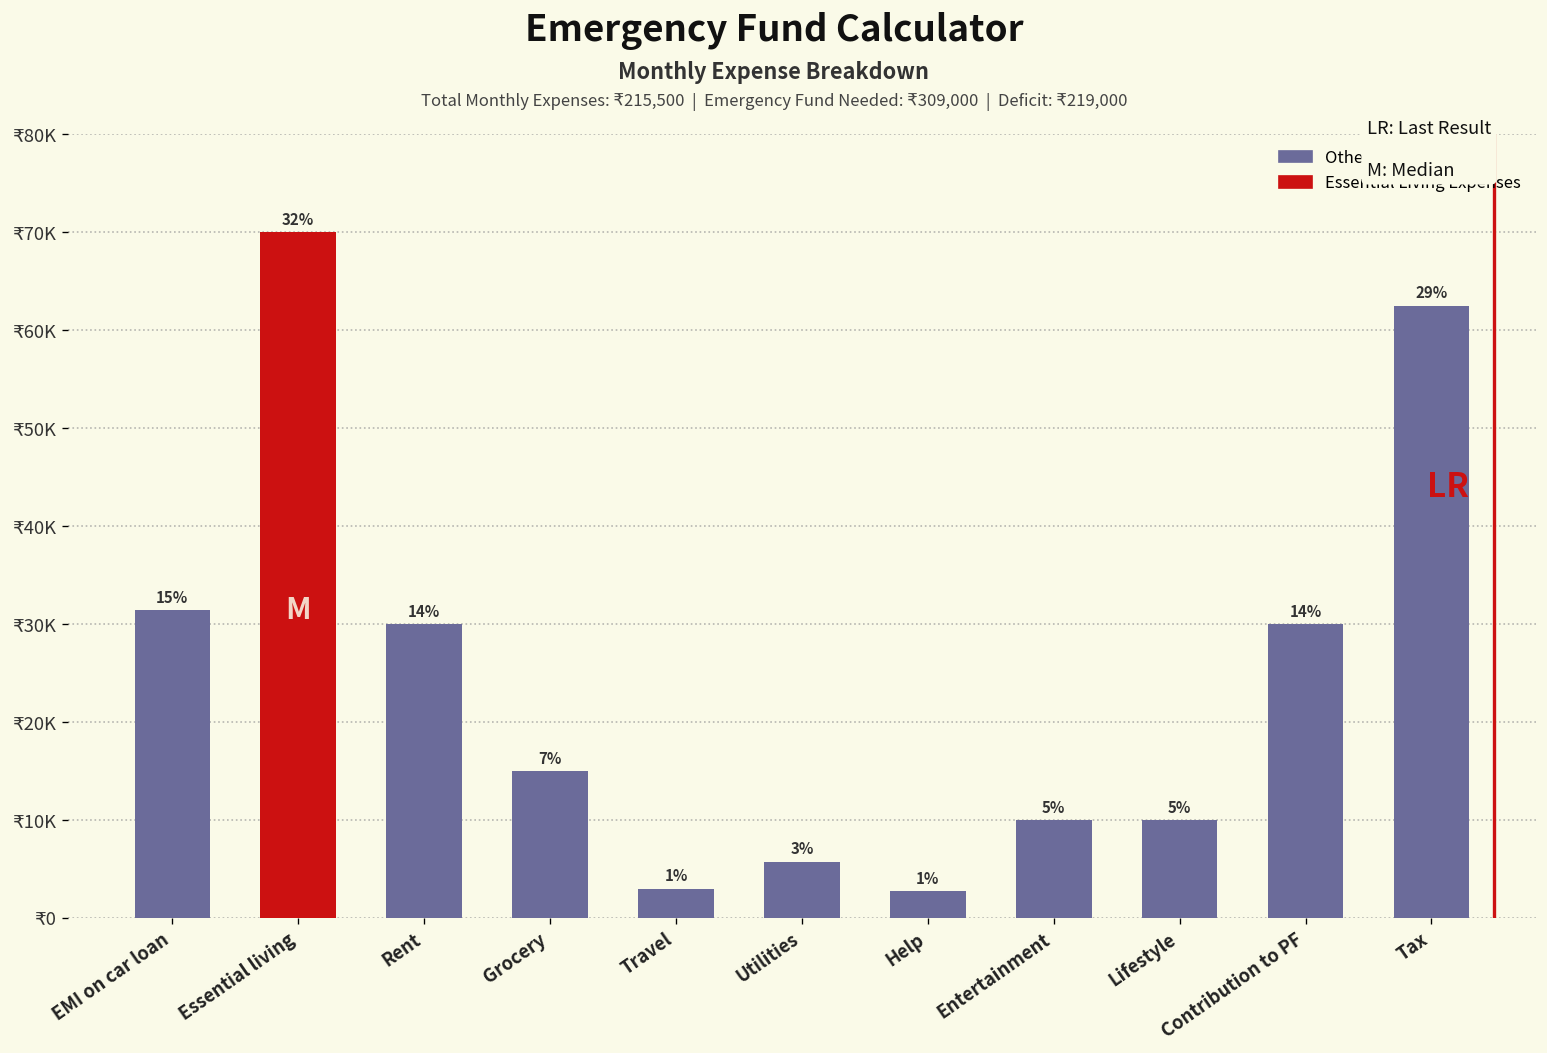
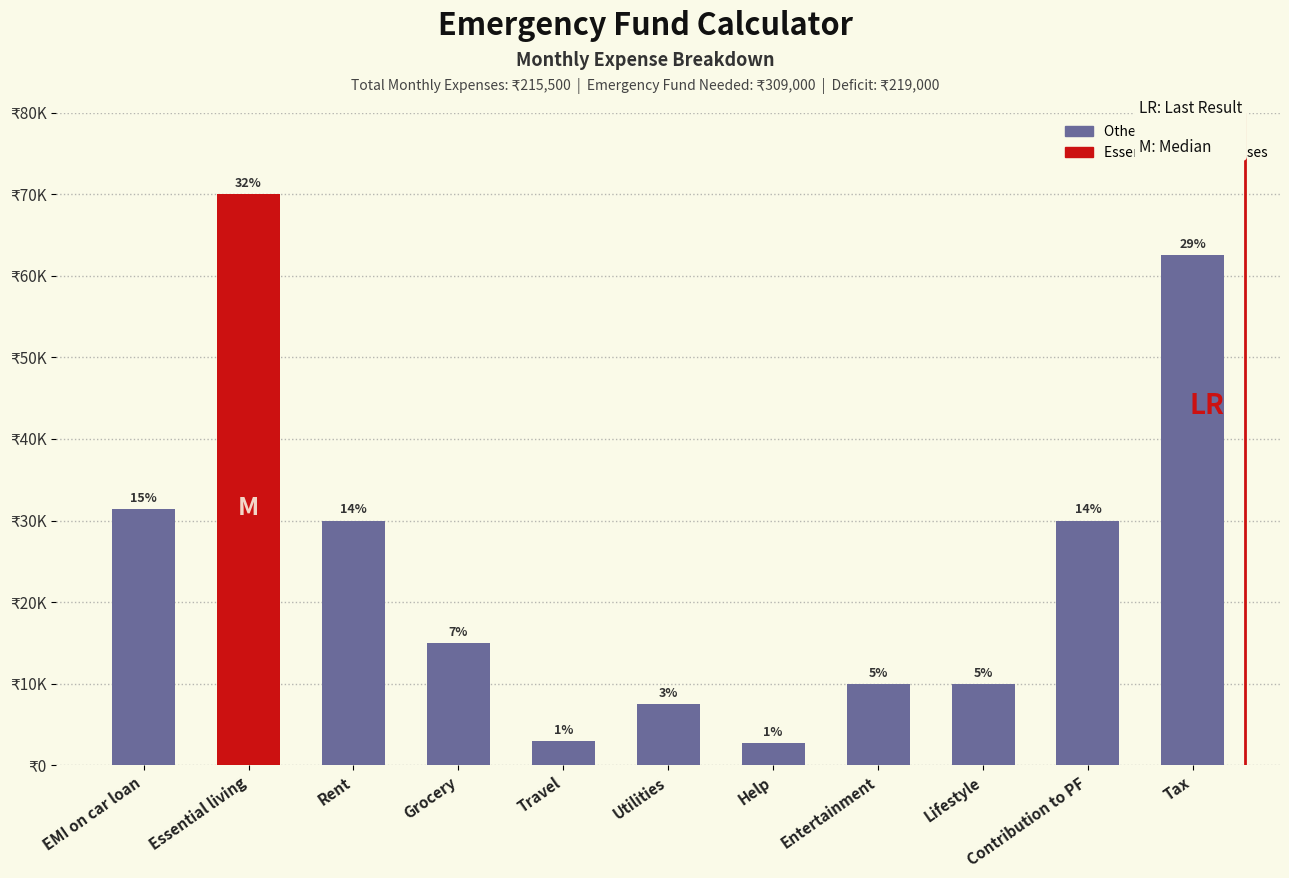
Utilities: ₹6000 -> ₹8000
